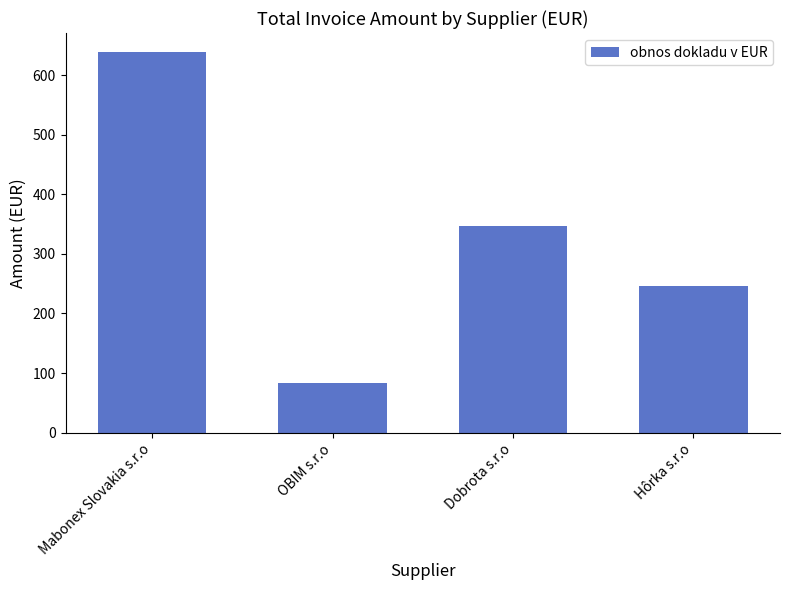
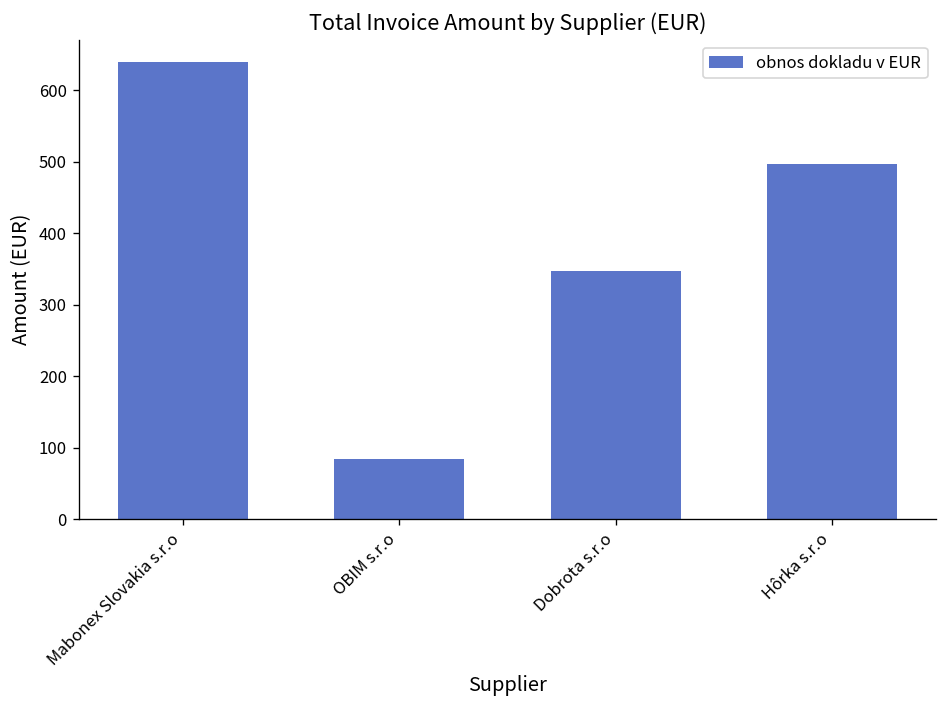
Hôrka s.r.o: 250 -> 500
